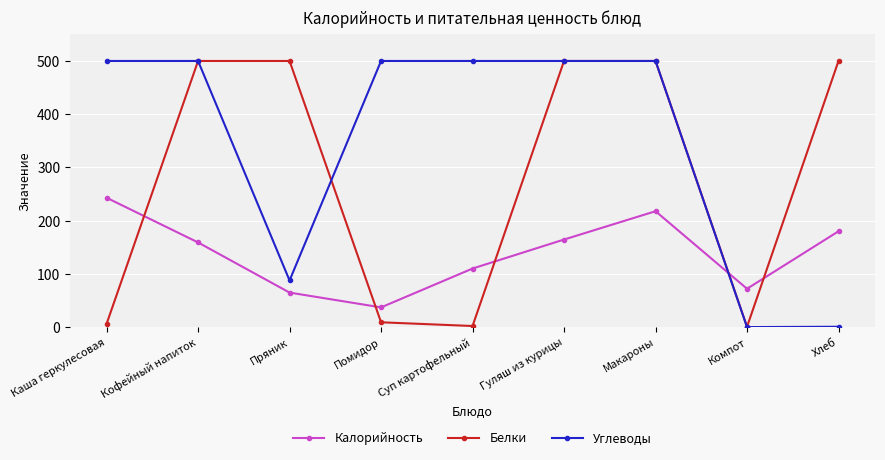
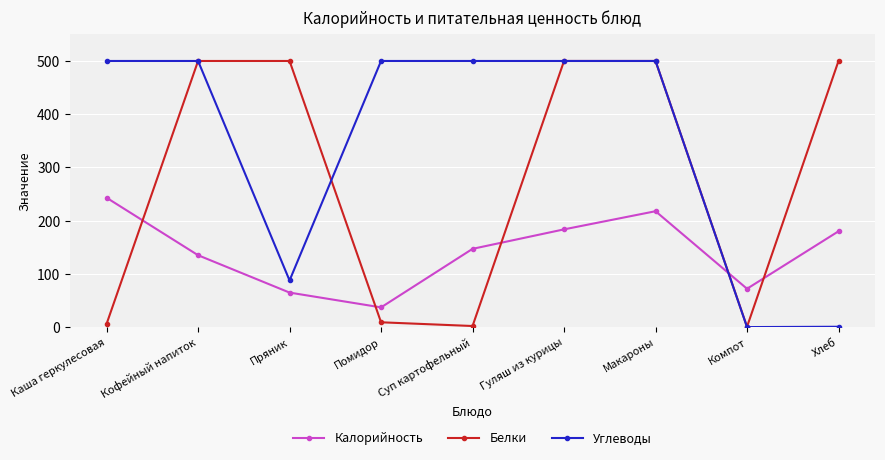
Калорийность, Кофейный напиток: 160 -> 140
Калорийность, Суп картофельный: 110 -> 150
Калорийность, Гуляш из курицы: 160 -> 180
